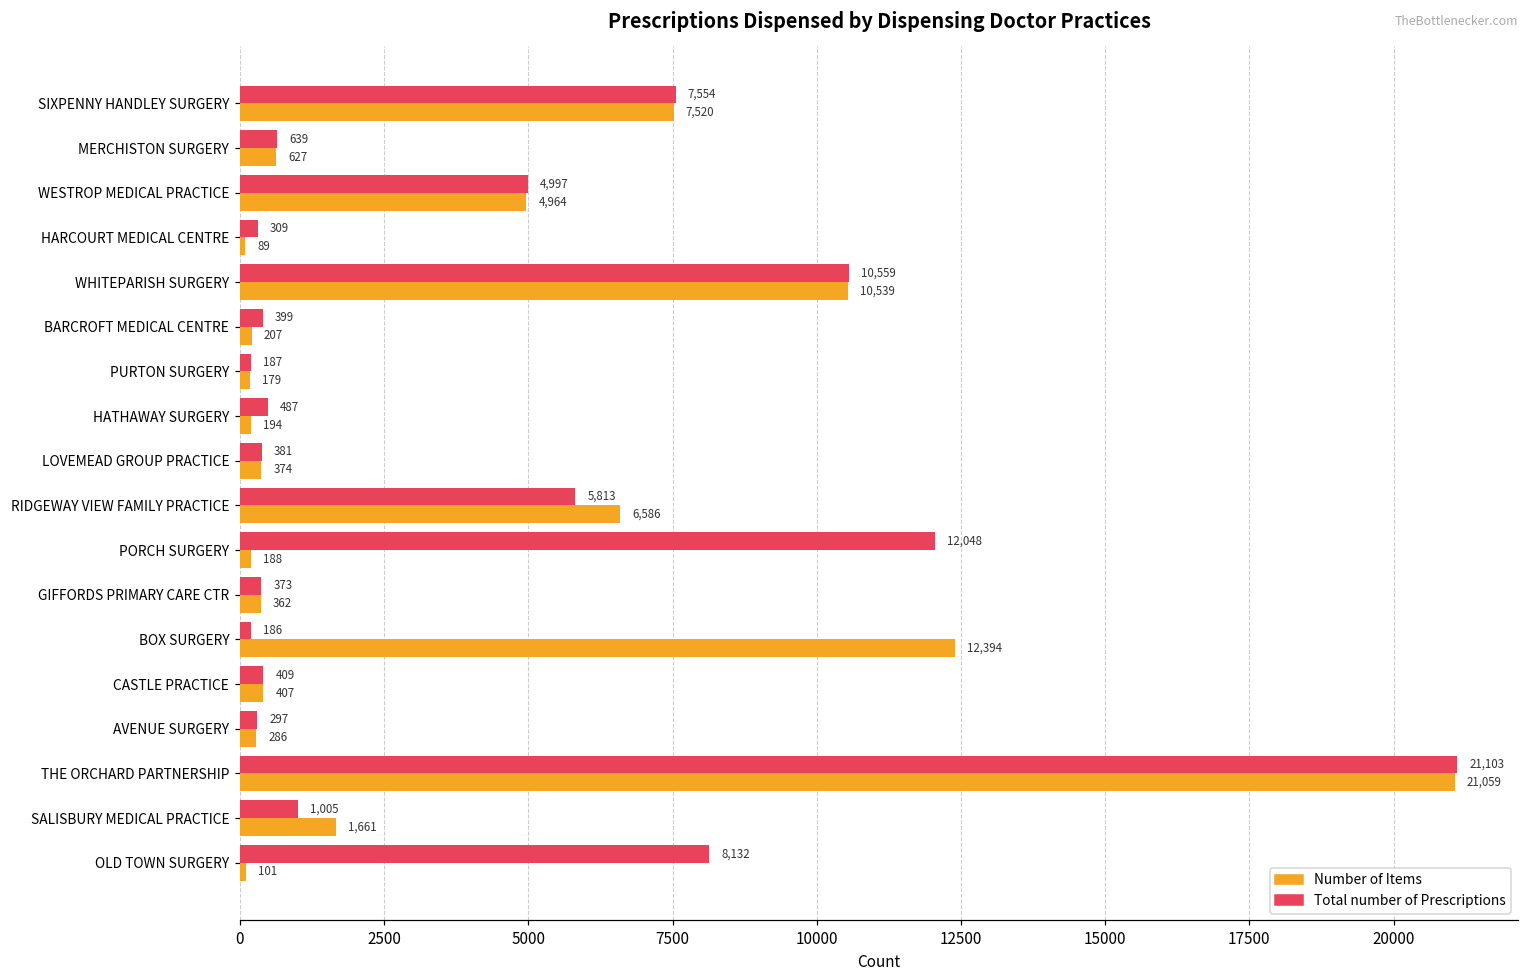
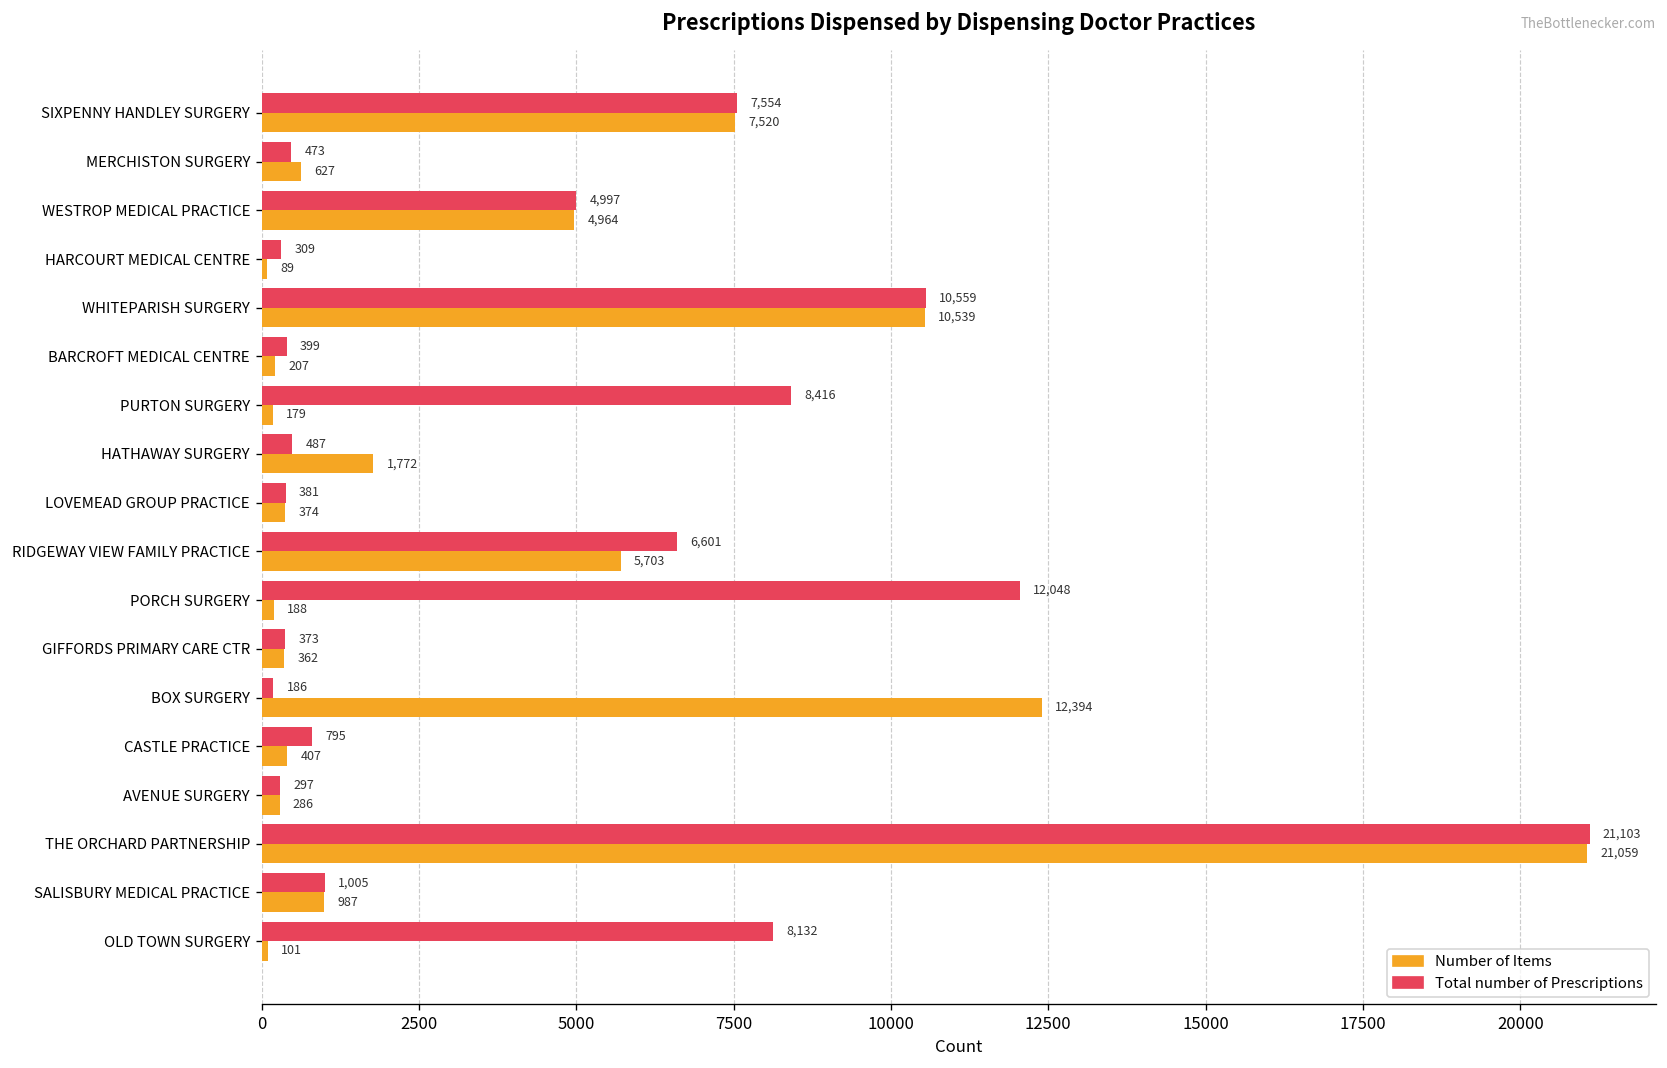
Total number of Prescriptions, MERCHISTON SURGERY: 639 -> 473
Total number of Prescriptions, PURTON SURGERY: 187 -> 8,416
Number of Items, HATHAWAY SURGERY: 194 -> 1,772
Total number of Prescriptions, RIDGEWAY VIEW FAMILY PRACTICE: 5,813 -> 6,601
Number of Items, RIDGEWAY VIEW FAMILY PRACTICE: 6,586 -> 5,703
Total number of Prescriptions, CASTLE PRACTICE: 409 -> 795
Number of Items, SALISBURY MEDICAL PRACTICE: 1,661 -> 987
